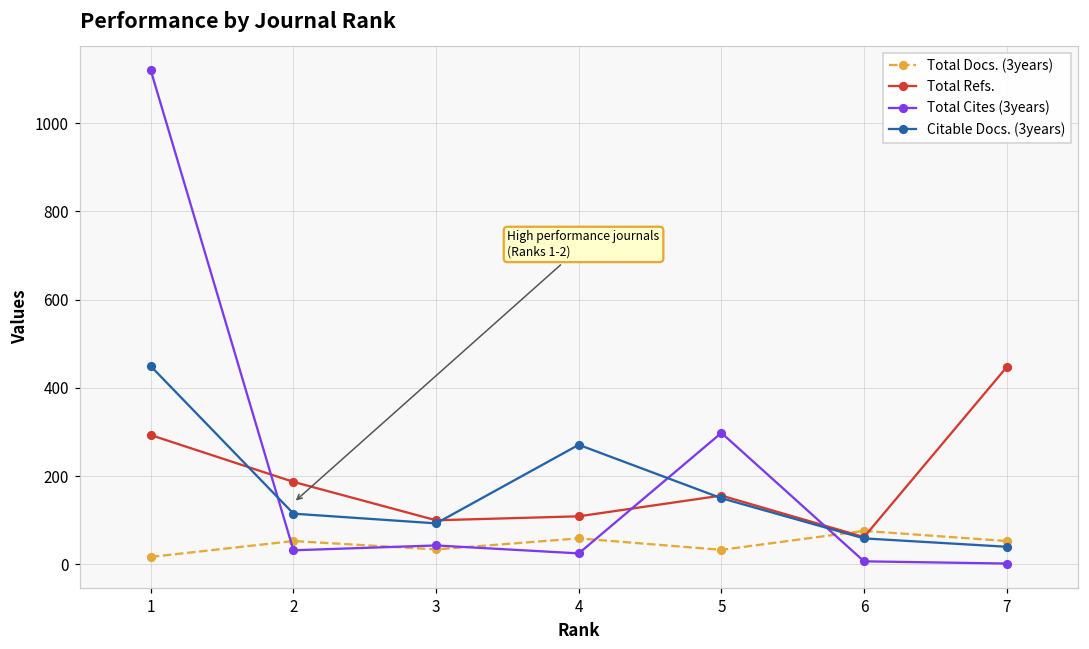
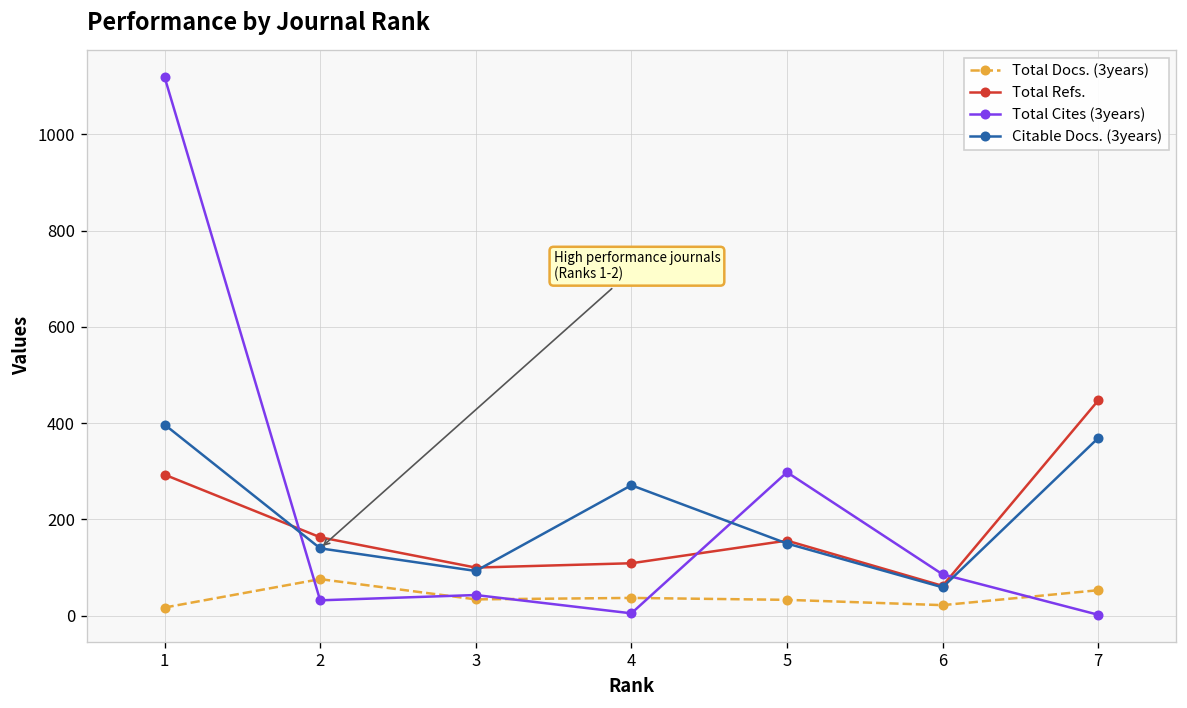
Citable Docs. (3years), 1: 450 -> 400
Total Docs. (3years), 2: 50 -> 80
Total Refs., 2: 190 -> 160
Citable Docs. (3years), 2: 120 -> 140
Total Docs. (3years), 4: 60 -> 40
Total Cites (3years), 4: 30 -> 10
Total Docs. (3years), 6: 80 -> 20
Total Cites (3years), 6: 10 -> 90
Citable Docs. (3years), 7: 40 -> 370
